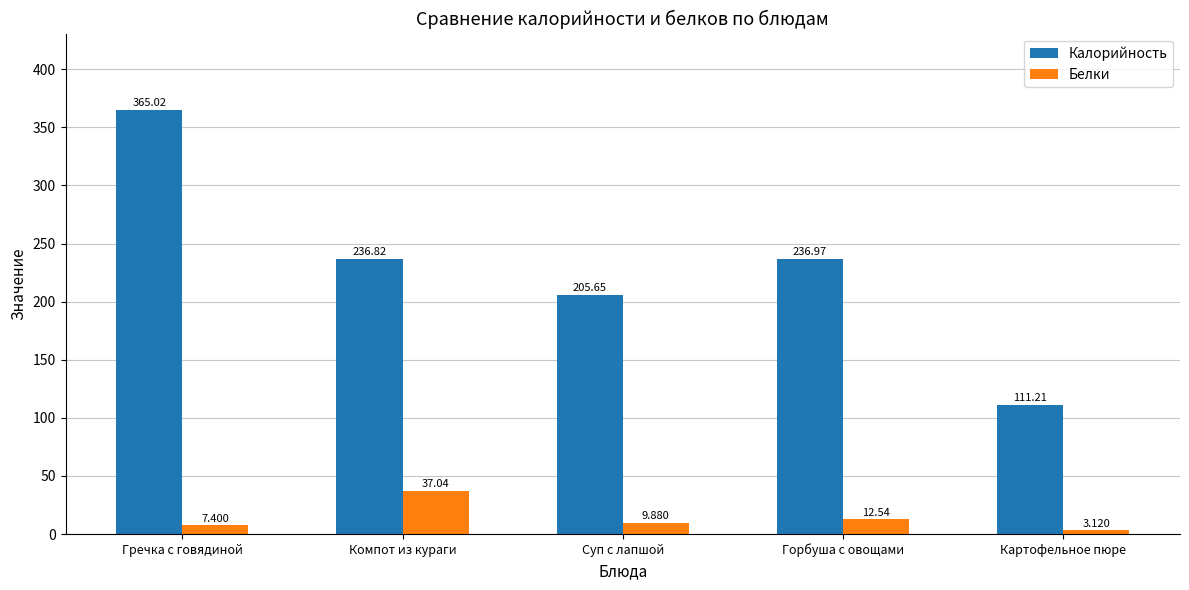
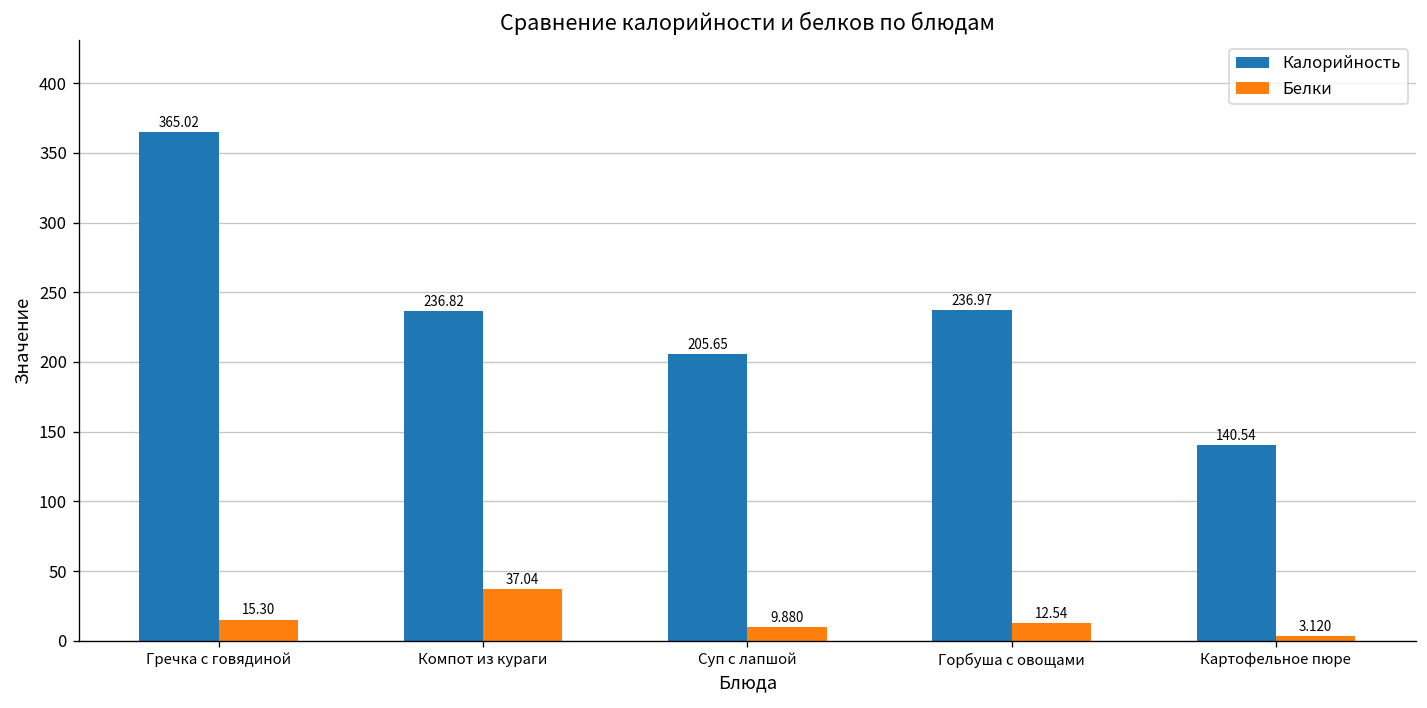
Белки, Гречка с говядиной: 7.400 -> 15.30
Калорийность, Картофельное пюре: 111.21 -> 140.54
